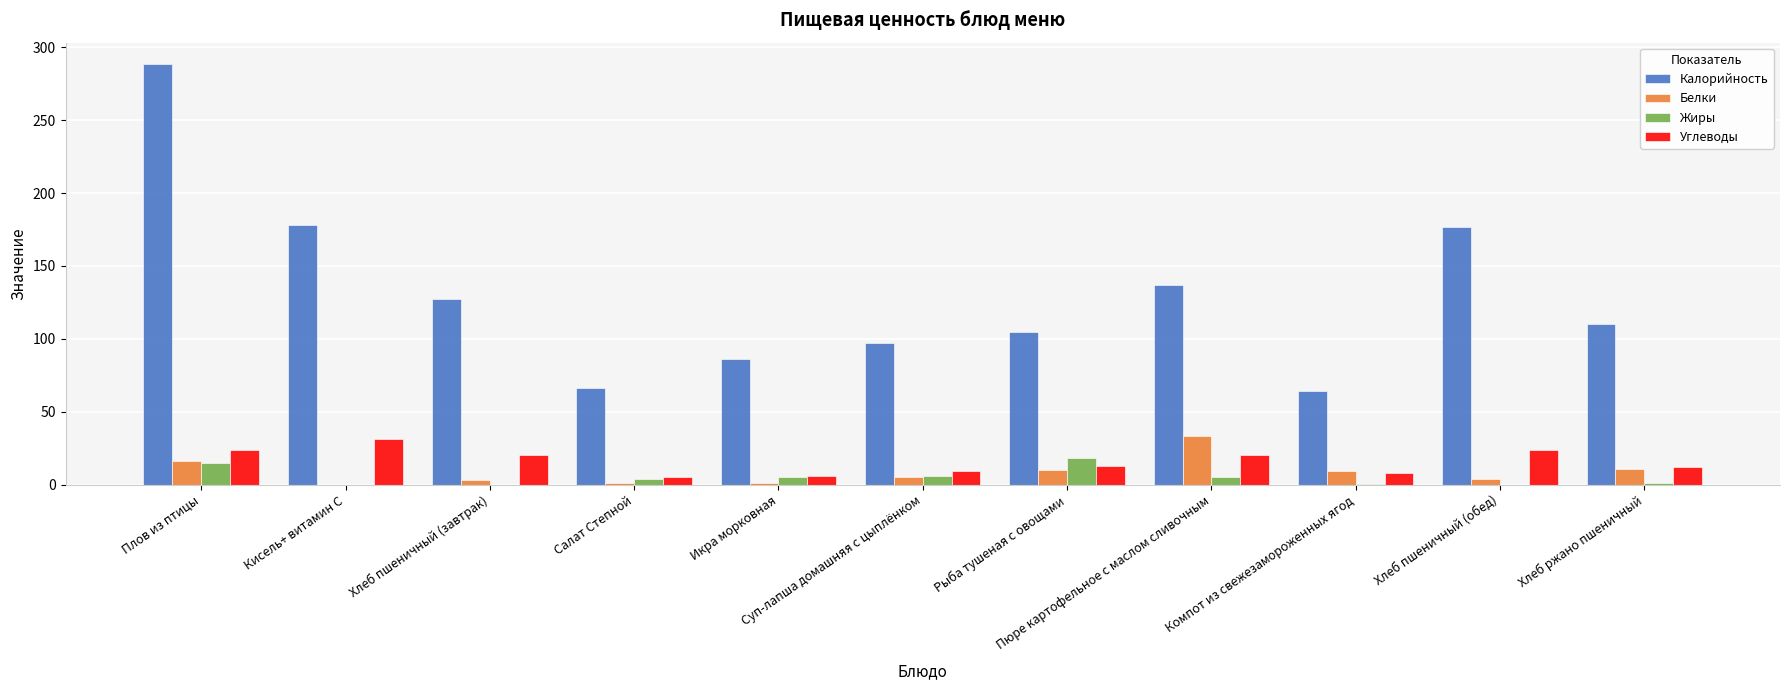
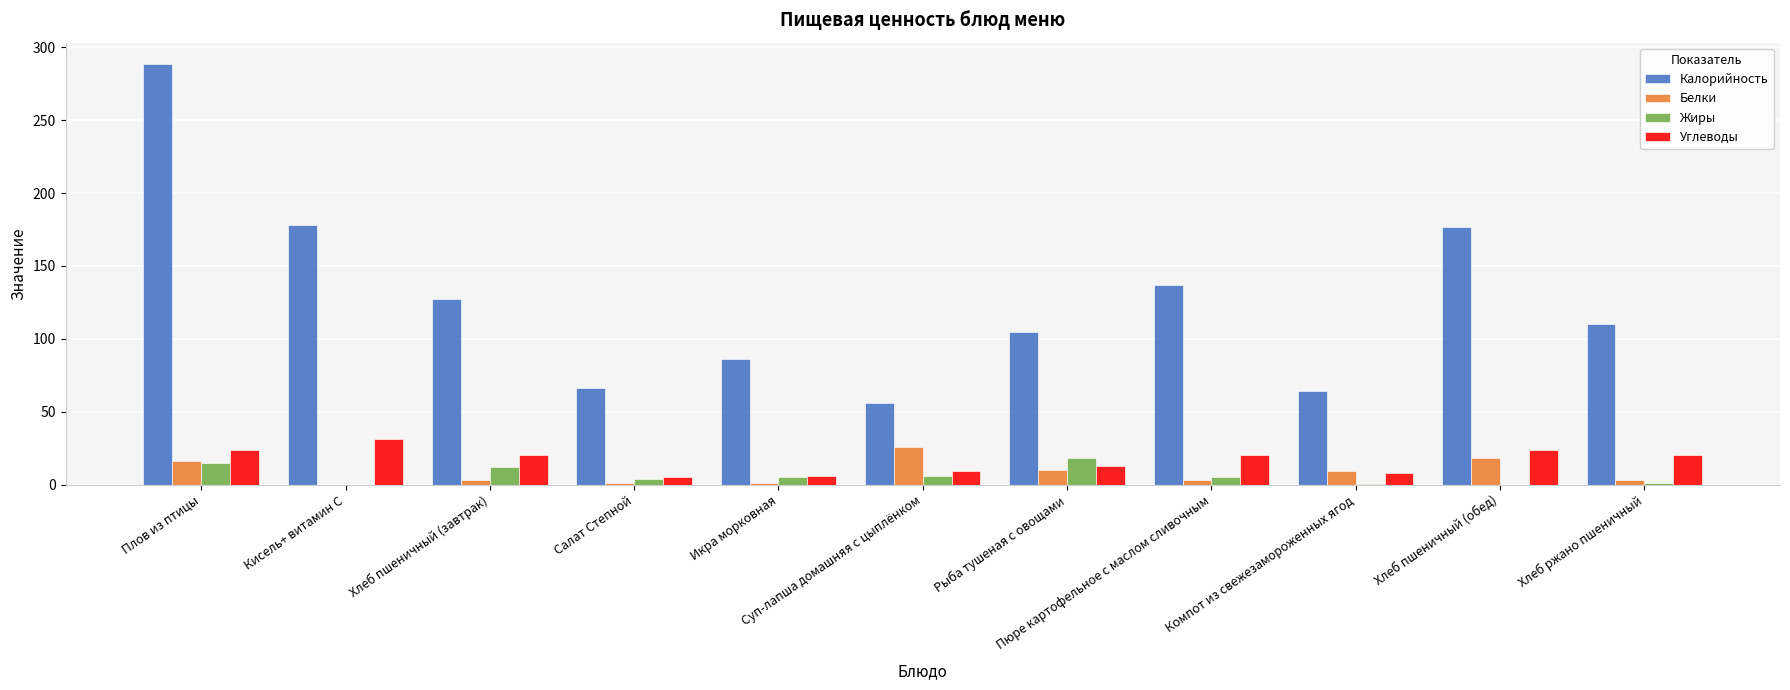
Жиры, Хлеб пшеничный (завтрак): 0 -> 12
Калорийность, Суп-лапша домашняя с цыплёнком: 97 -> 56
Белки, Суп-лапша домашняя с цыплёнком: 5 -> 26
Белки, Пюре картофельное с маслом сливочным: 33 -> 3
Белки, Хлеб пшеничный (обед): 4 -> 18
Белки, Хлеб ржано пшеничный: 11 -> 3
Углеводы, Хлеб ржано пшеничный: 12 -> 20
